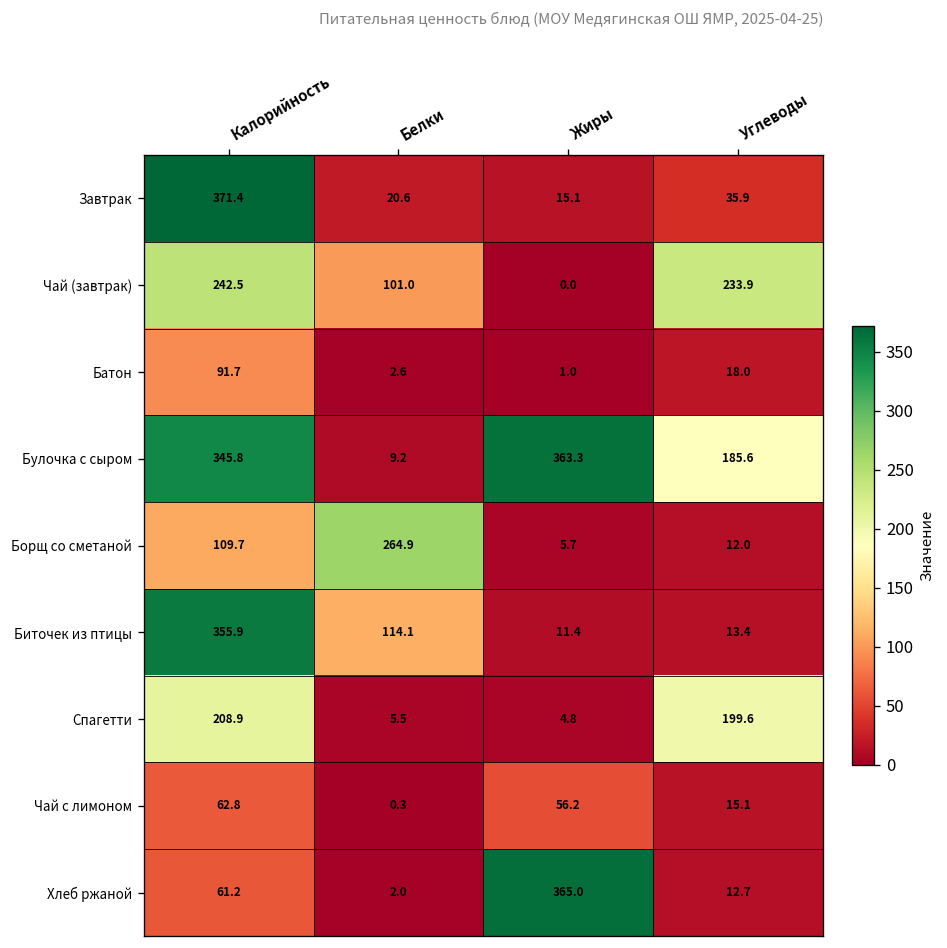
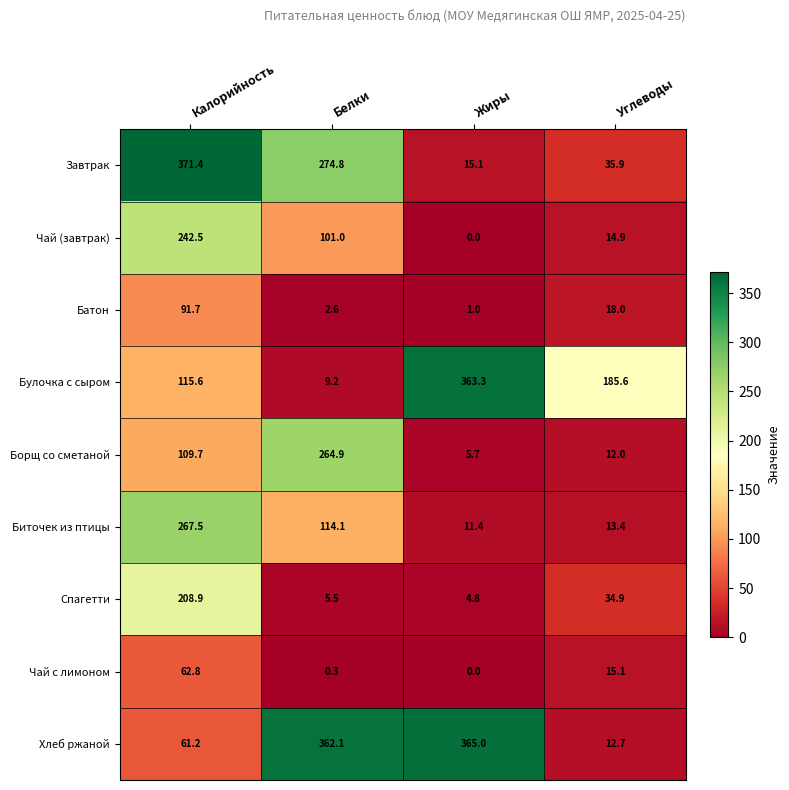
Завтрак, Белки: 20.6 -> 274.8
Чай (завтрак), Углеводы: 233.9 -> 14.9
Булочка с сыром, Калорийность: 345.8 -> 115.6
Биточек из птицы, Калорийность: 355.9 -> 267.5
Спагетти, Углеводы: 199.6 -> 34.9
Чай с лимоном, Жиры: 56.2 -> 0.0
Хлеб ржаной, Белки: 2.0 -> 362.1
